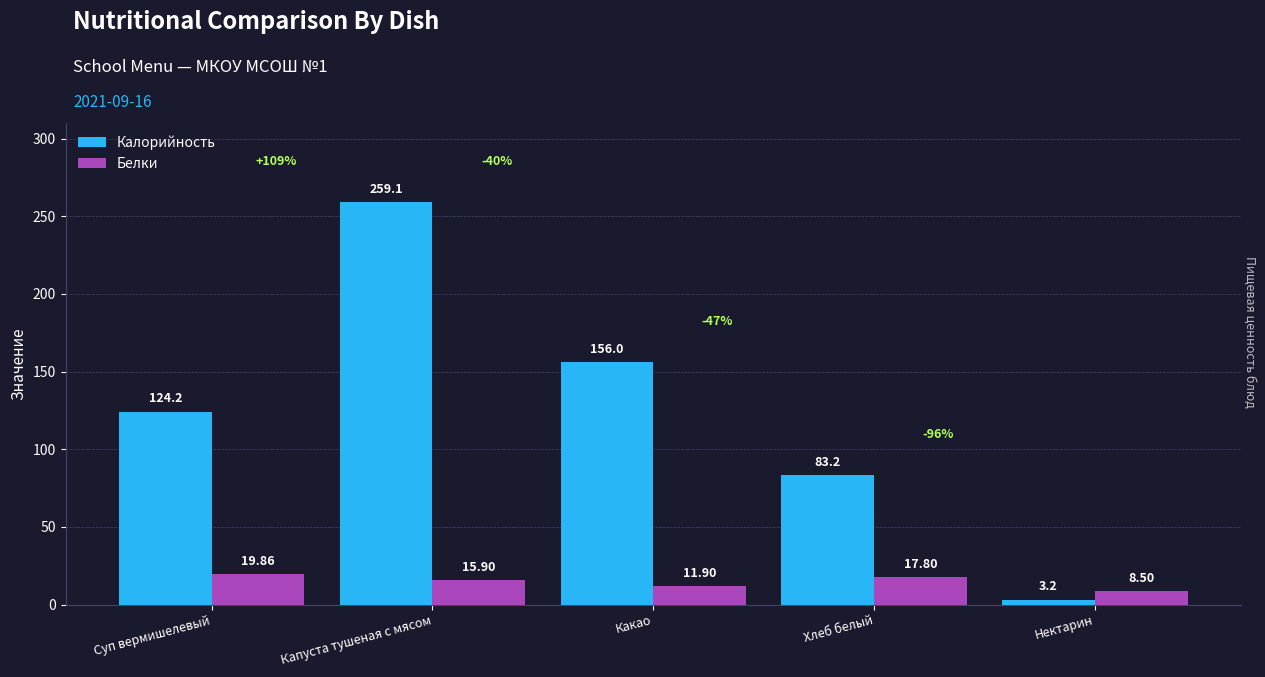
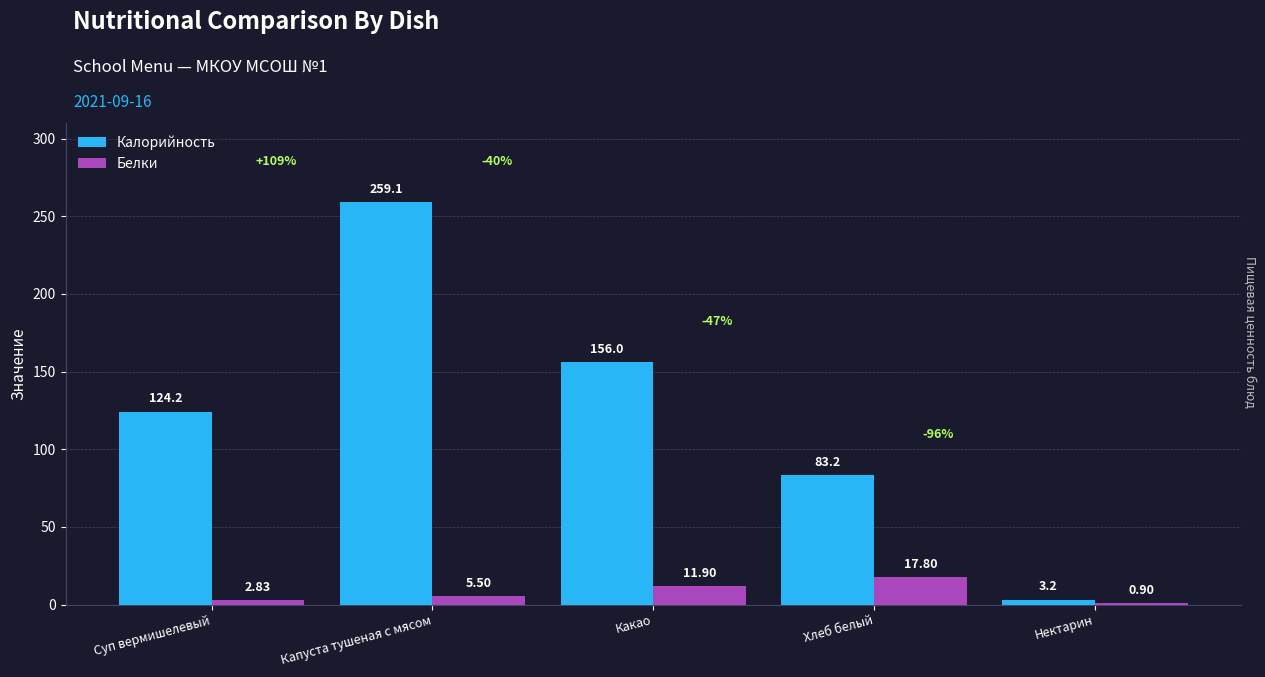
Белки, Суп вермишелевый: 19.86 -> 2.83
Белки, Капуста тушеная с мясом: 15.90 -> 5.50
Белки, Нектарин: 8.50 -> 0.90
